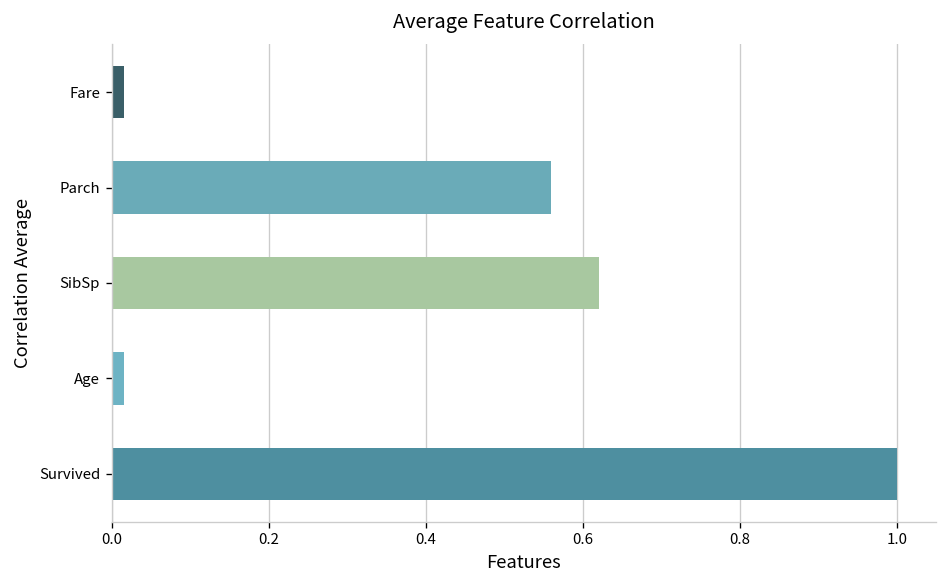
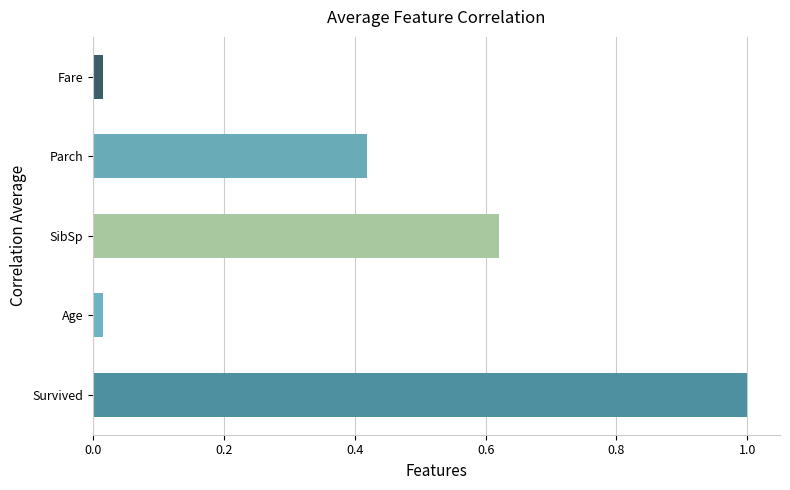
Parch: 0.56 -> 0.42
